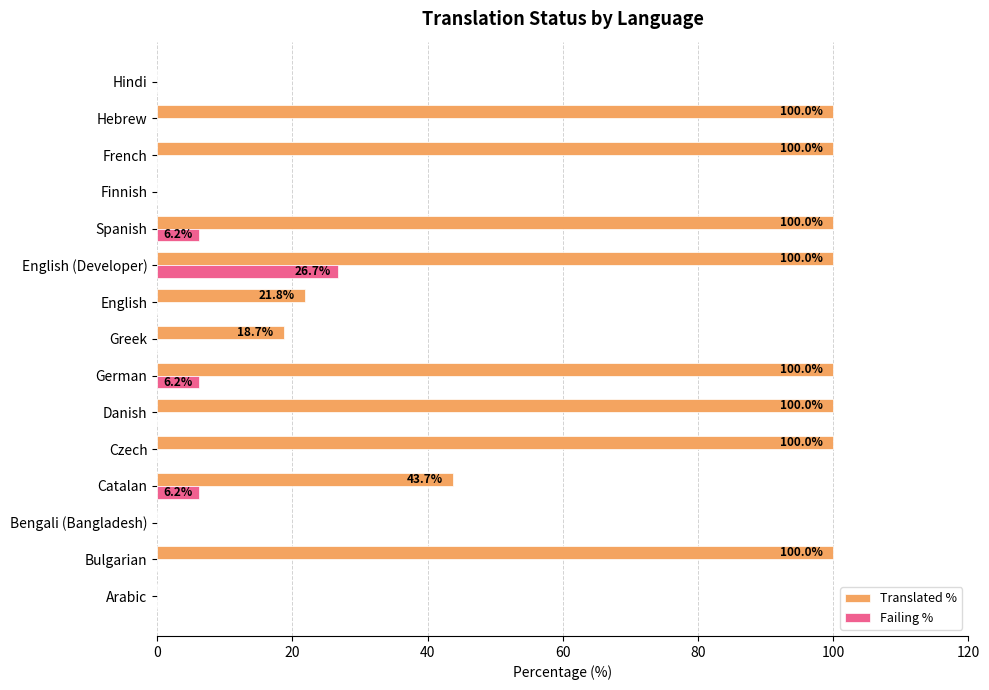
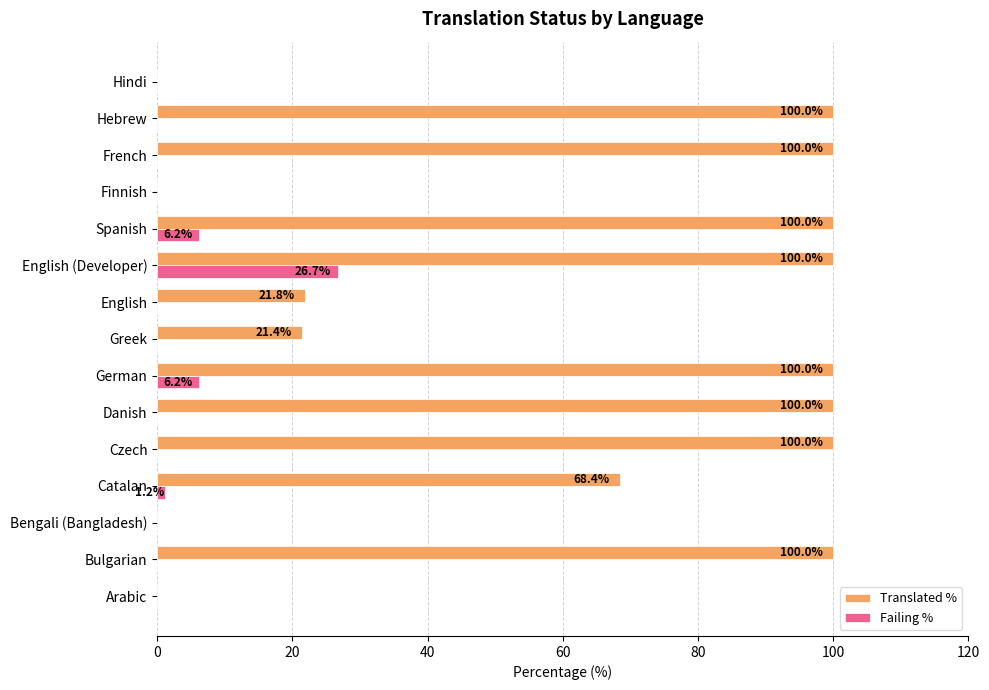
Translated %, Greek: 18.7% -> 21.4%
Translated %, Catalan: 43.7% -> 68.4%
Failing %, Catalan: 6.2% -> 1.2%
